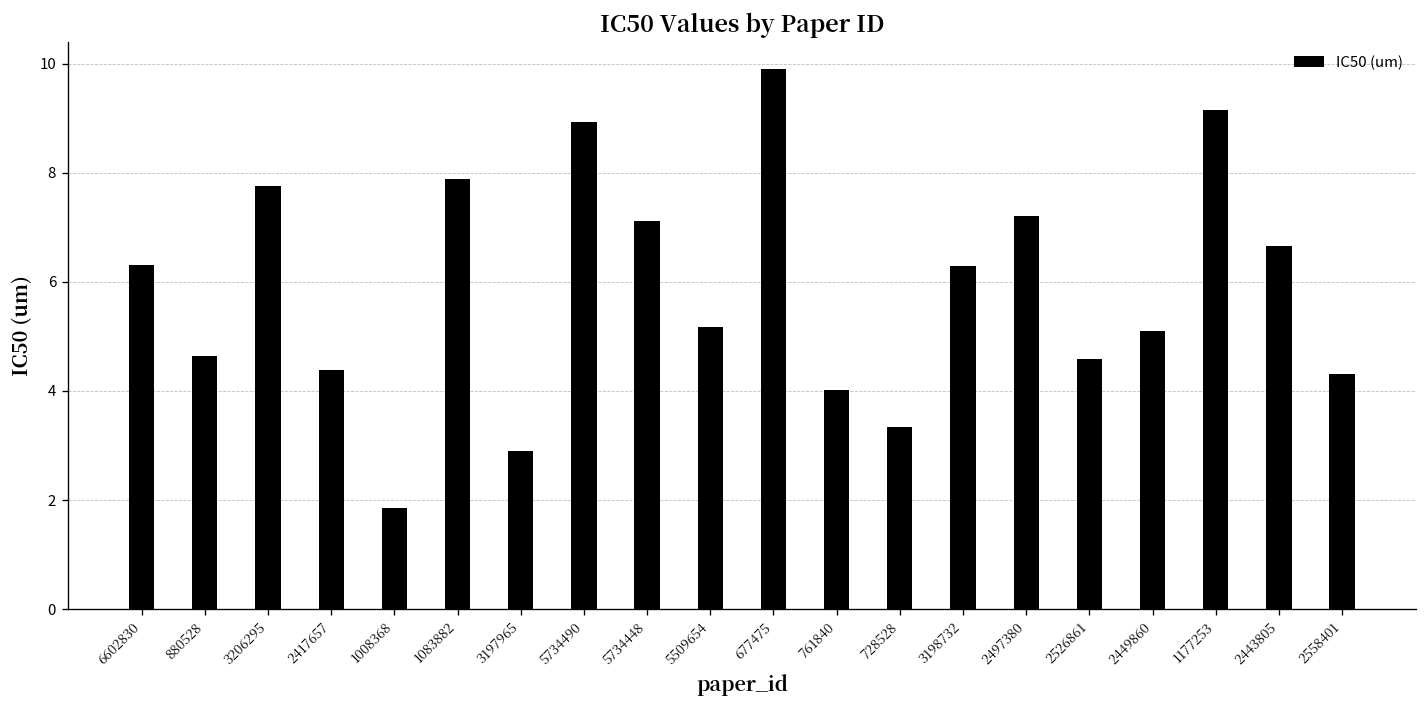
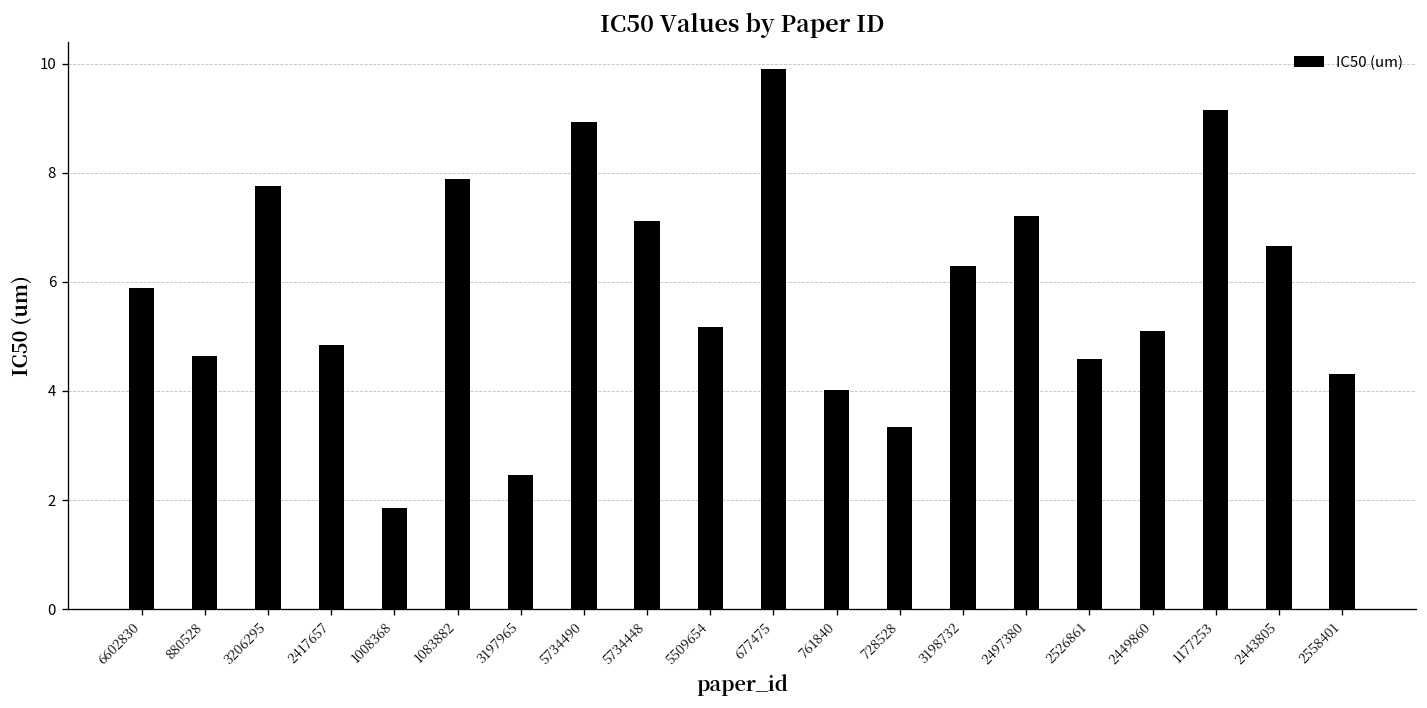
6602830: 6.3 -> 5.9
2417657: 4.4 -> 4.8
3197965: 2.9 -> 2.5
